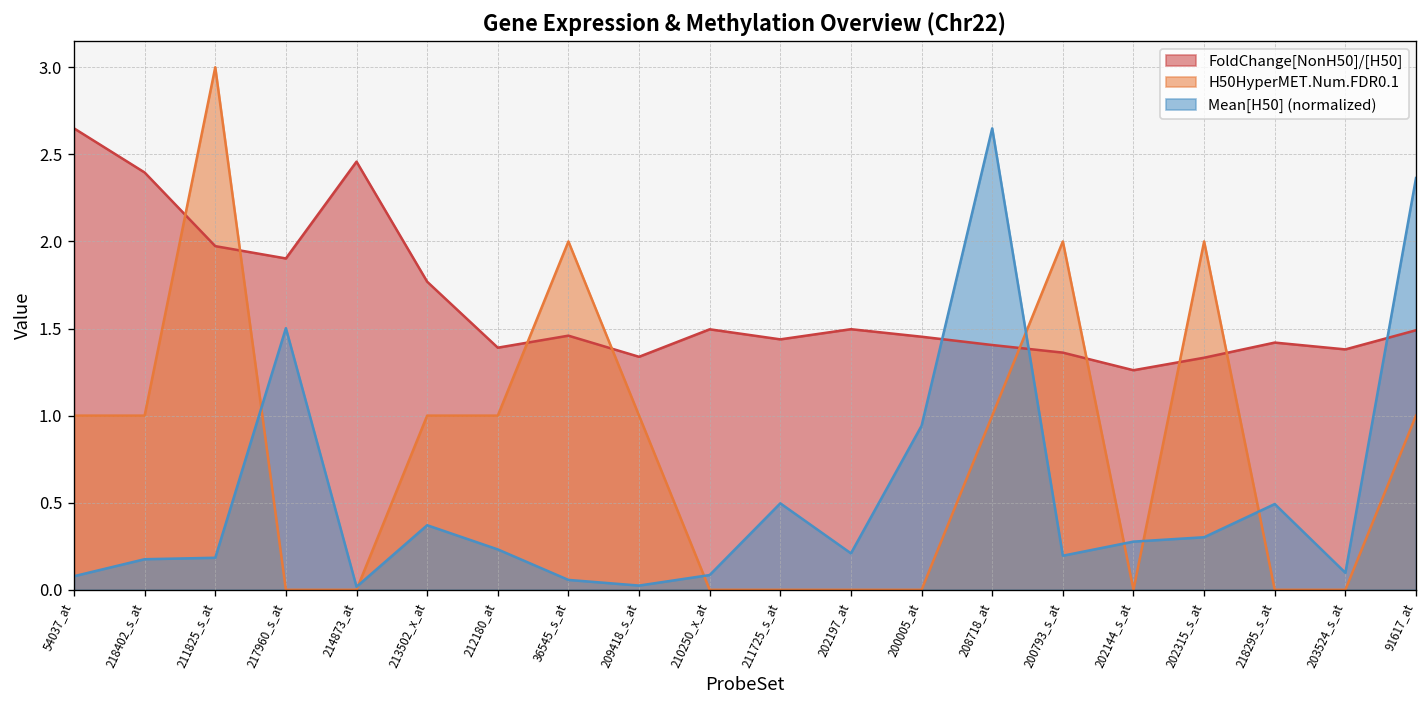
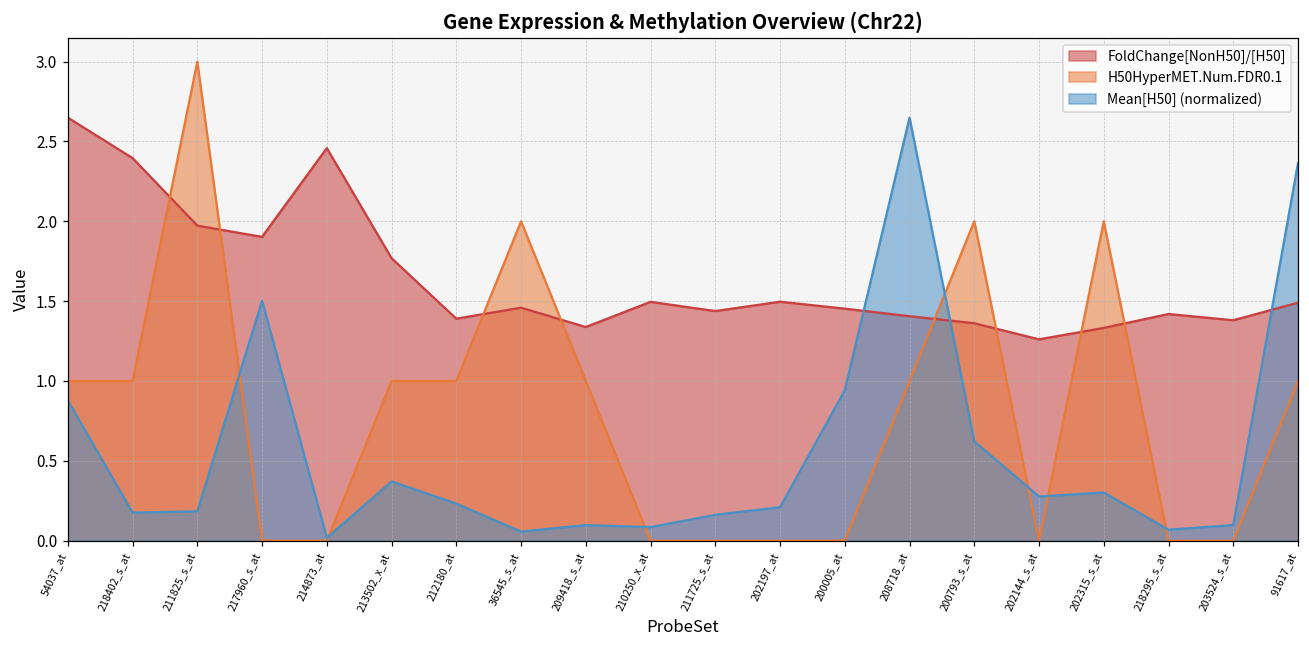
Mean[H50] (normalized), 54037_at: 0.08 -> 0.88
Mean[H50] (normalized), 209418_s_at: 0.02 -> 0.10
Mean[H50] (normalized), 211725_s_at: 0.50 -> 0.16
Mean[H50] (normalized), 200793_s_at: 0.20 -> 0.62
Mean[H50] (normalized), 218295_s_at: 0.49 -> 0.07
